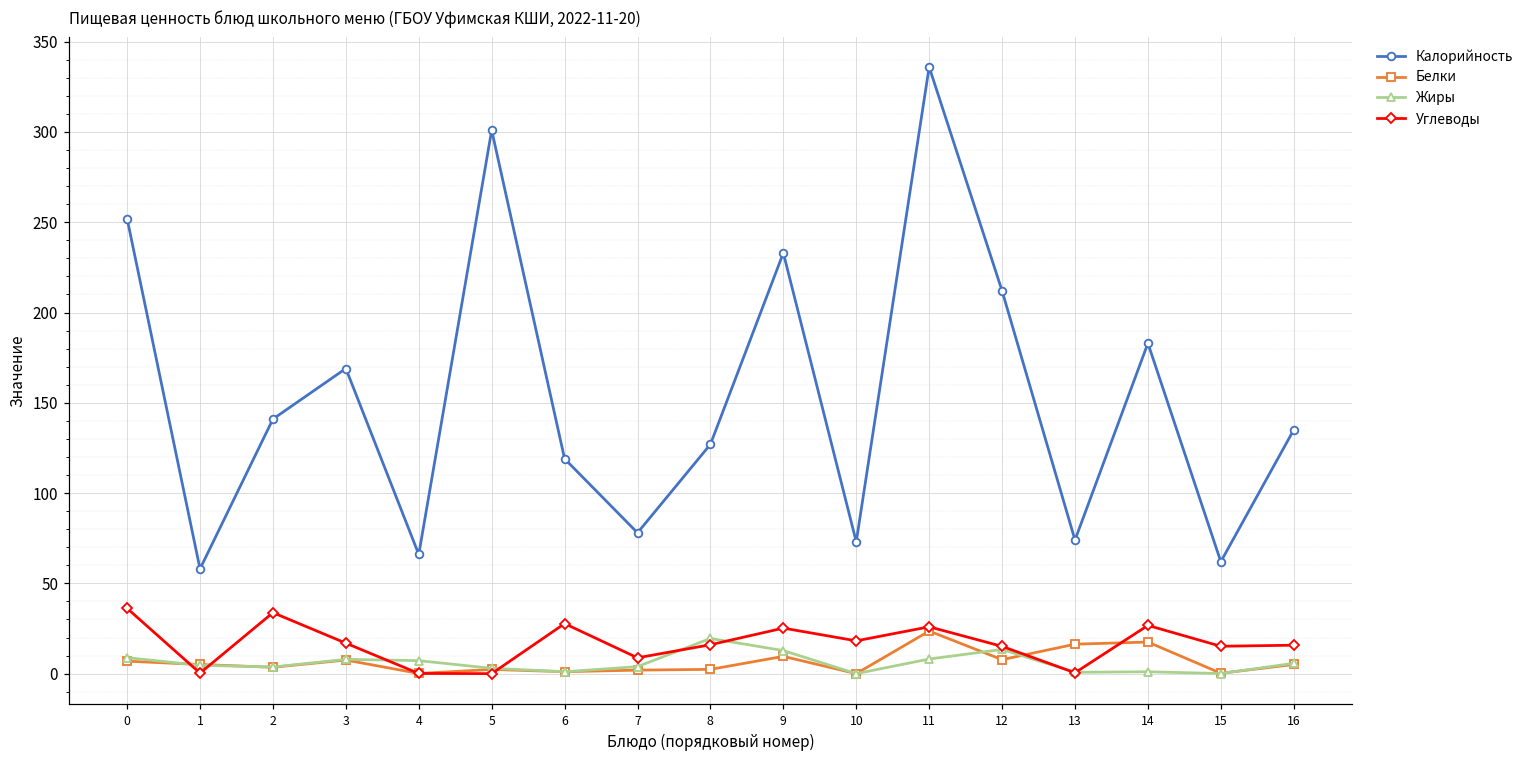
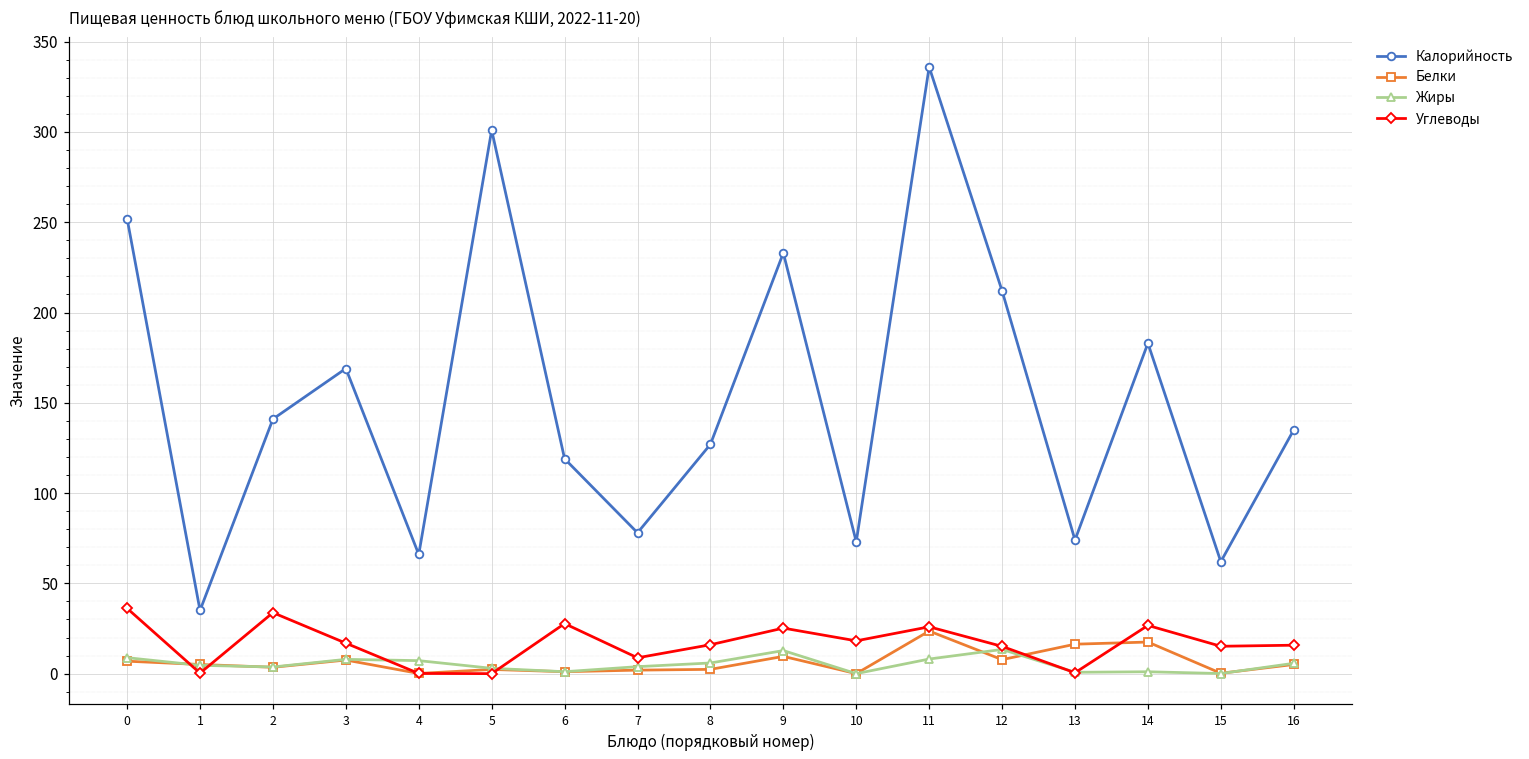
Калорийность, 1: 58 -> 35
Жиры, 8: 20 -> 6
